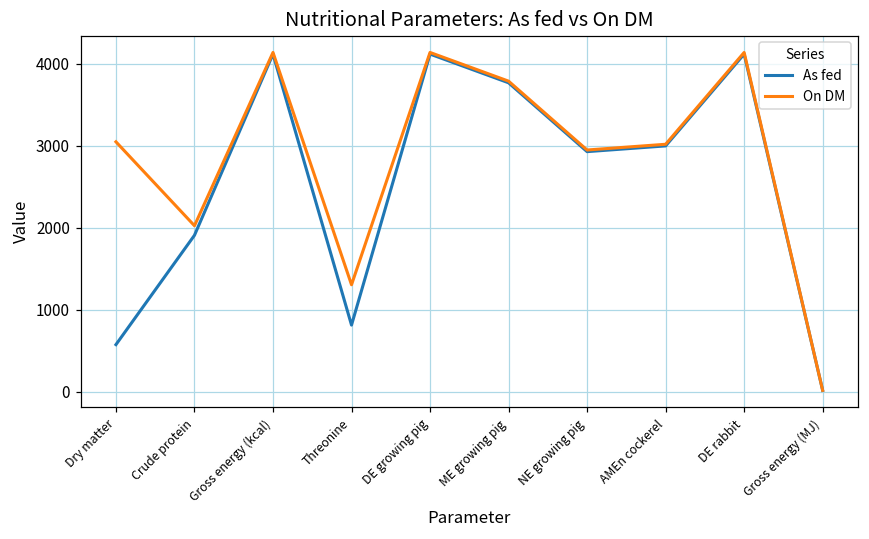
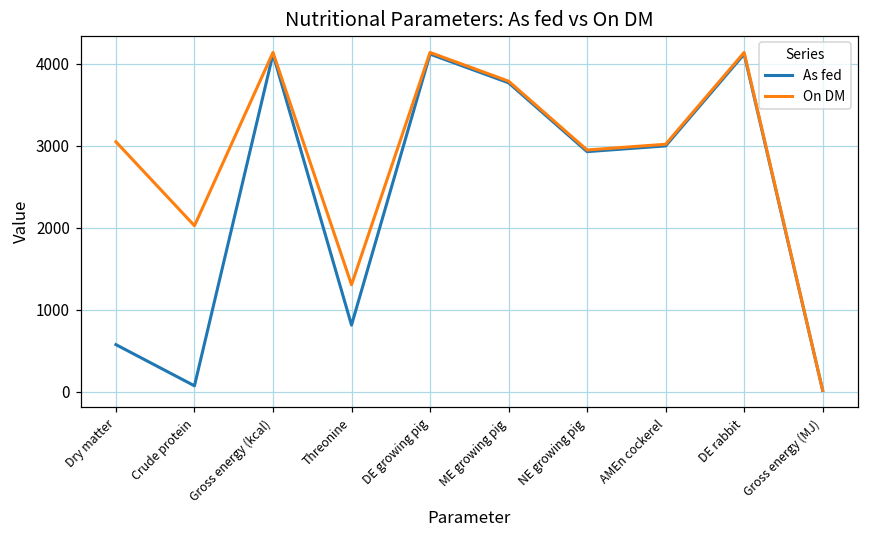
As fed, Crude protein: 1900 -> 100
